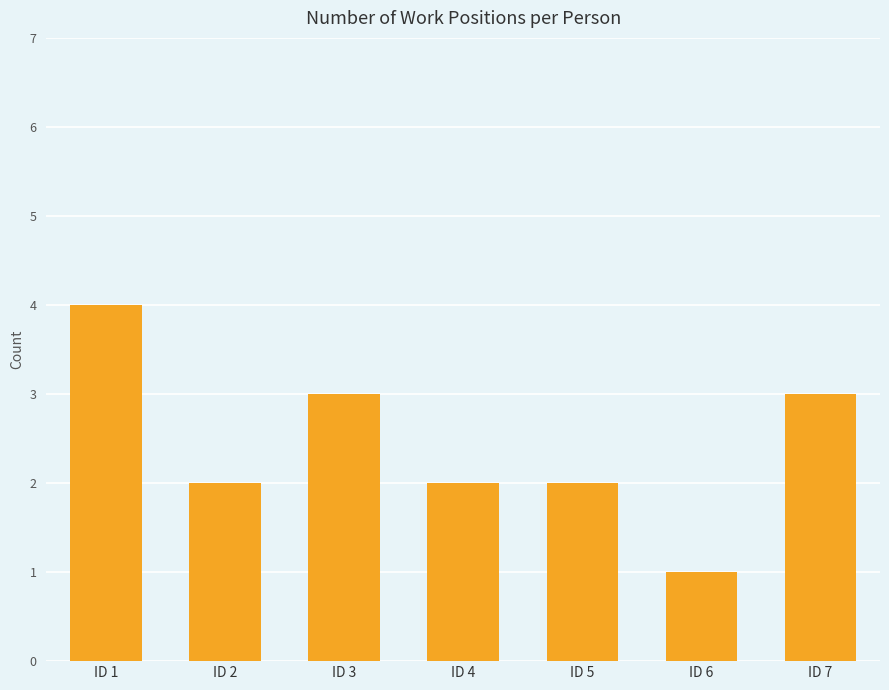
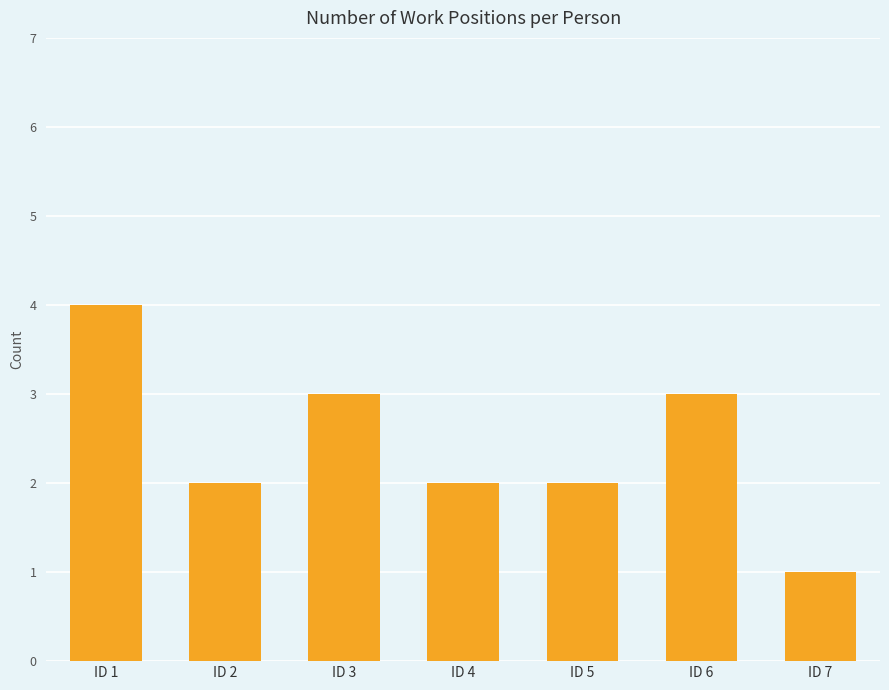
ID 6: 1 -> 3
ID 7: 3 -> 1
